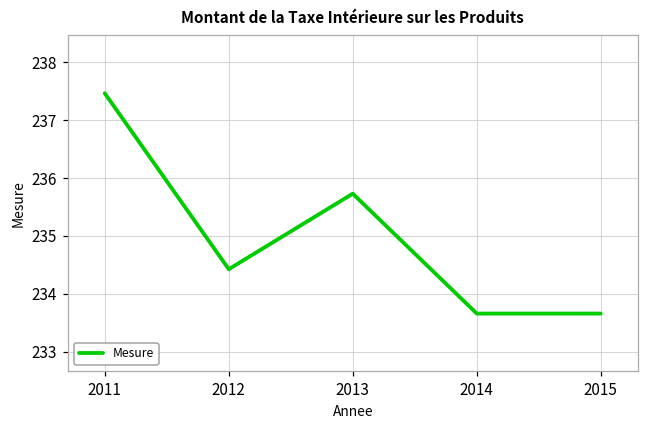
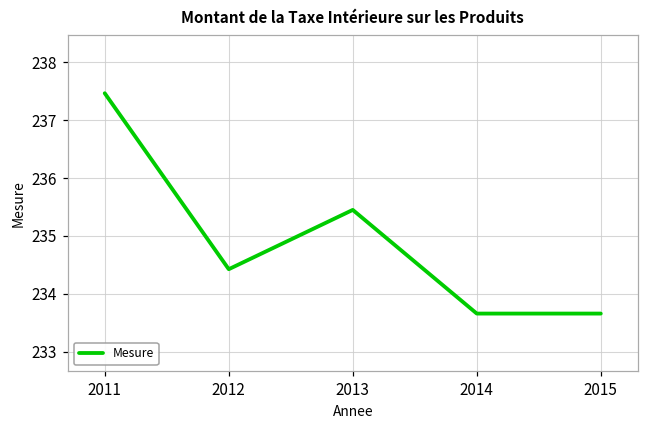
2013: 235.7 -> 235.5
